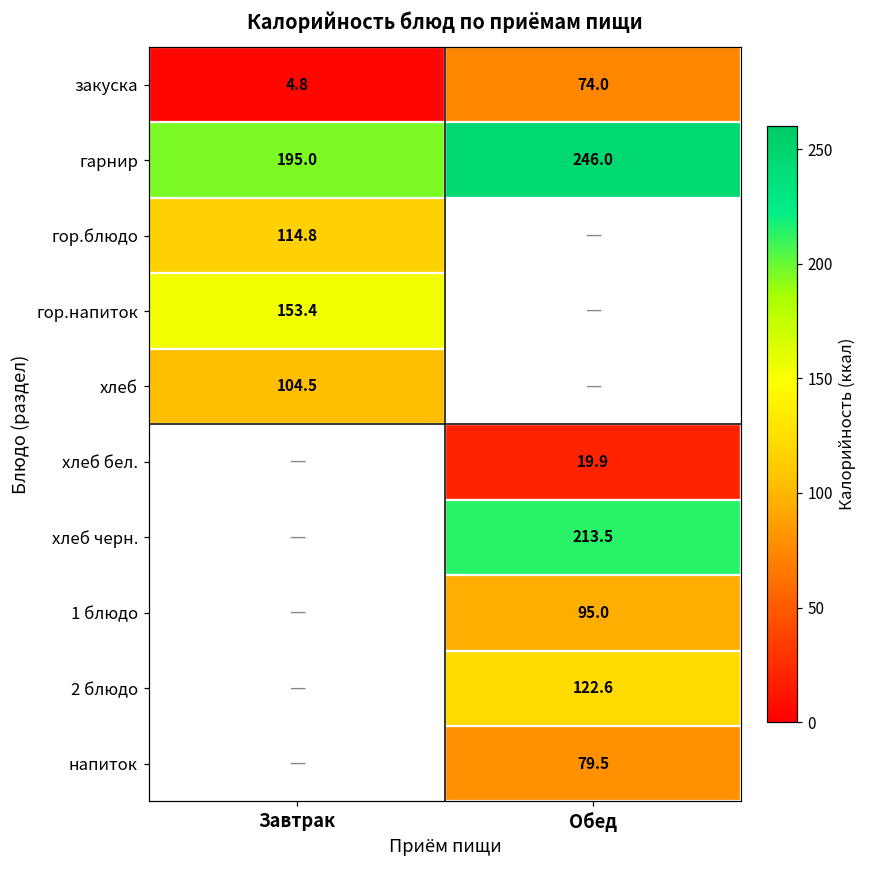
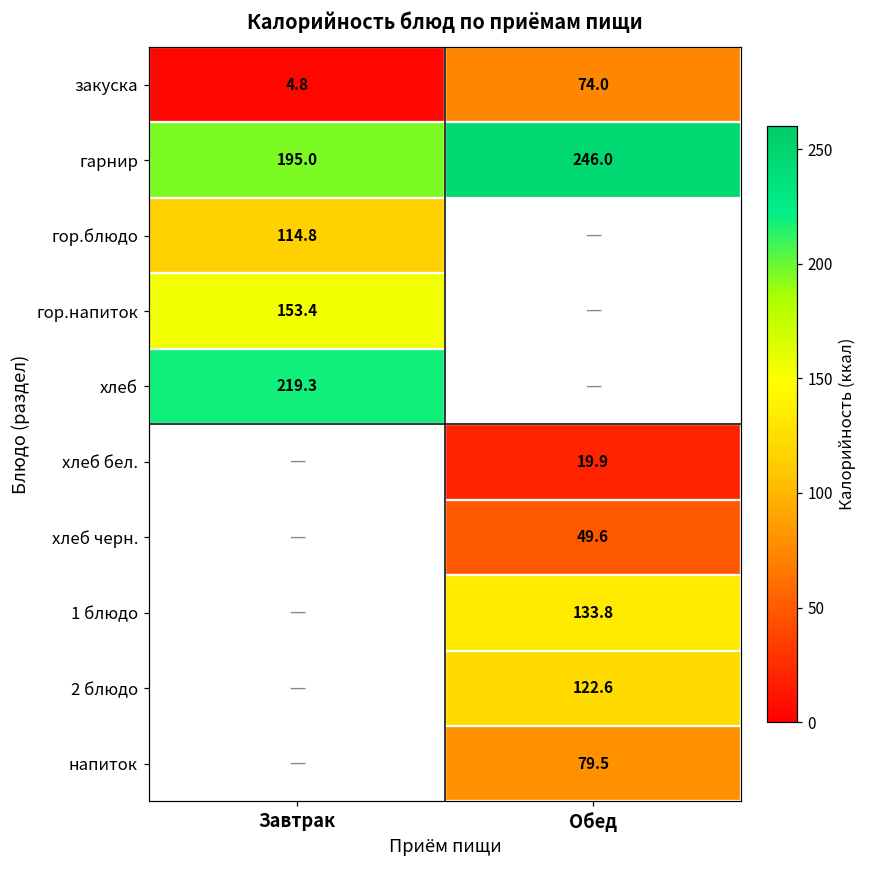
хлеб, Завтрак: 104.5 -> 219.3
хлеб черн., Обед: 213.5 -> 49.6
1 блюдо, Обед: 95.0 -> 133.8
